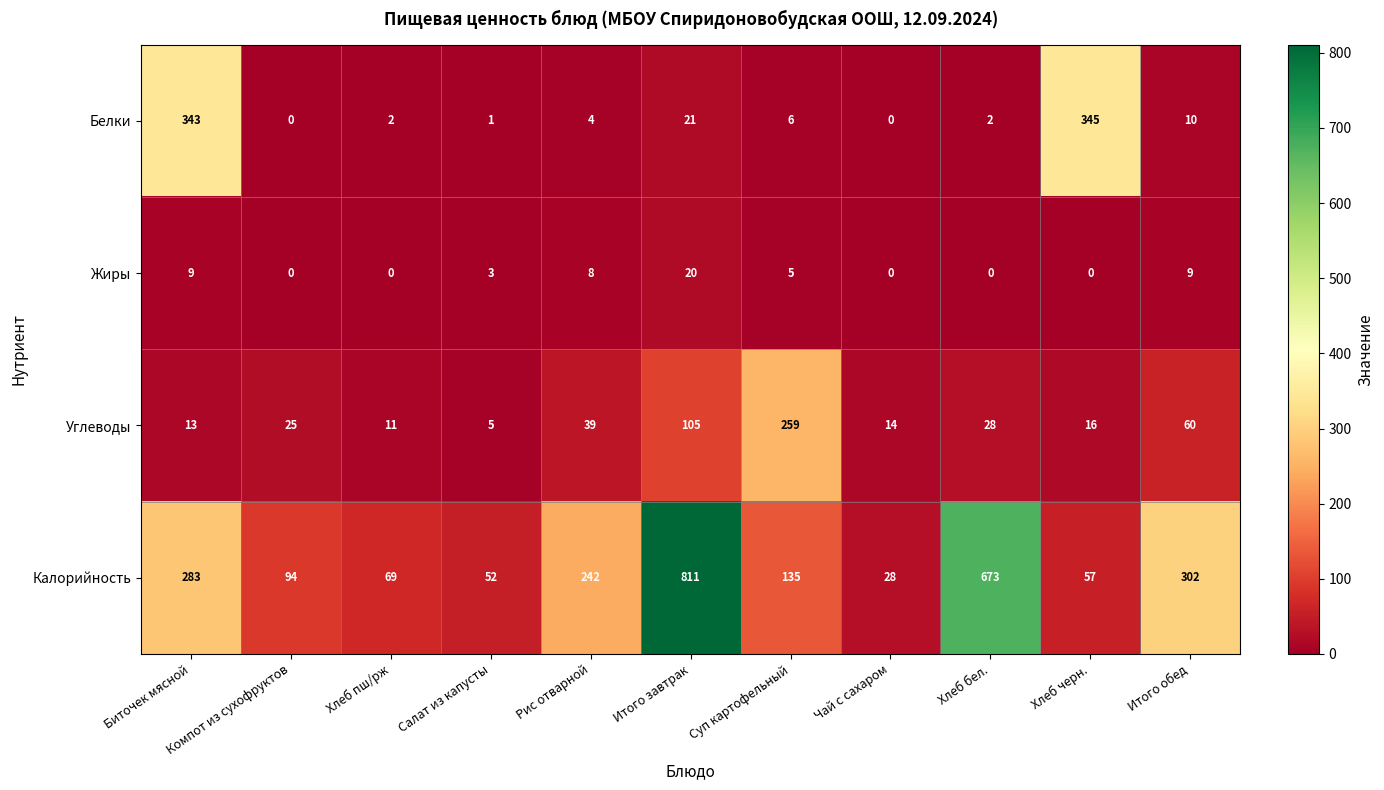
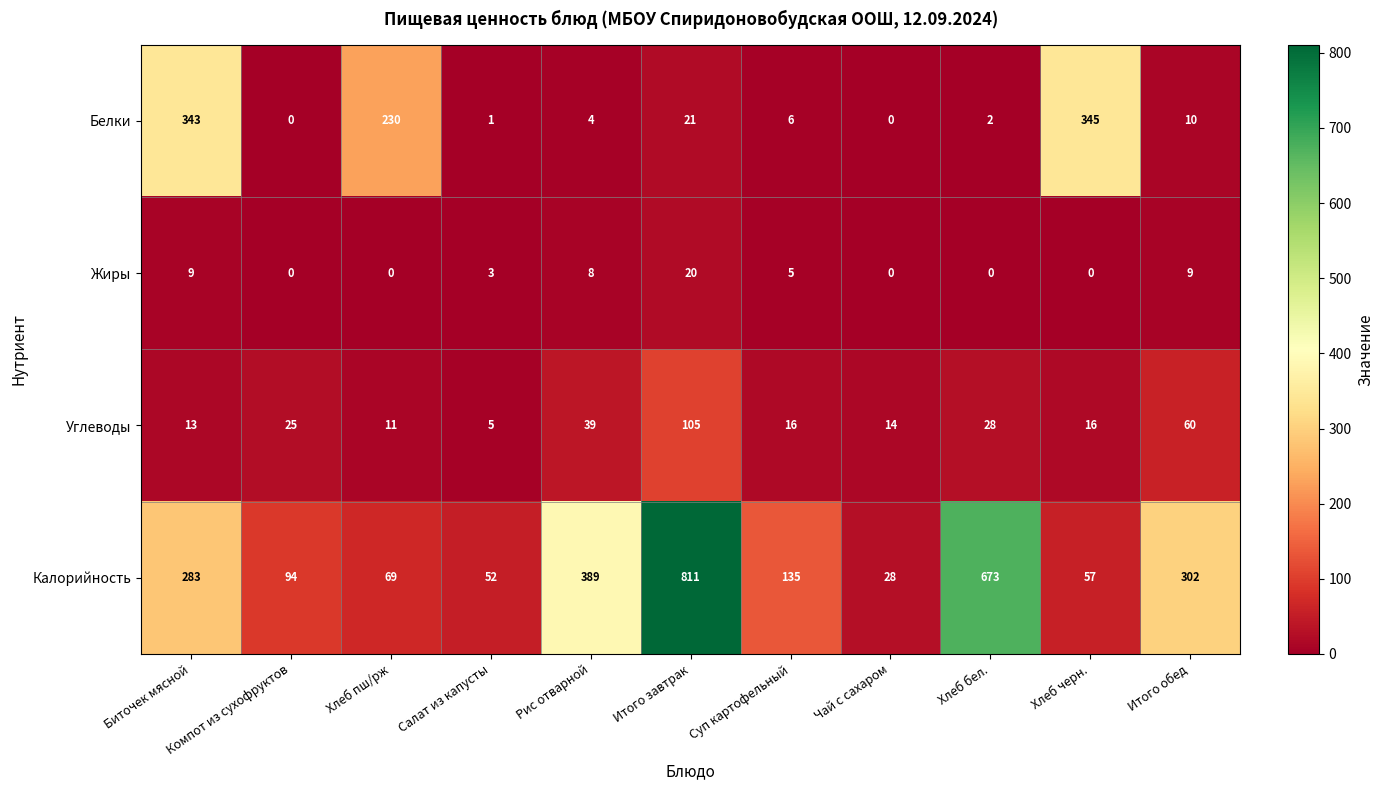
Белки, Хлеб пш/рж: 2 -> 230
Углеводы, Суп картофельный: 259 -> 16
Калорийность, Рис отварной: 242 -> 389
